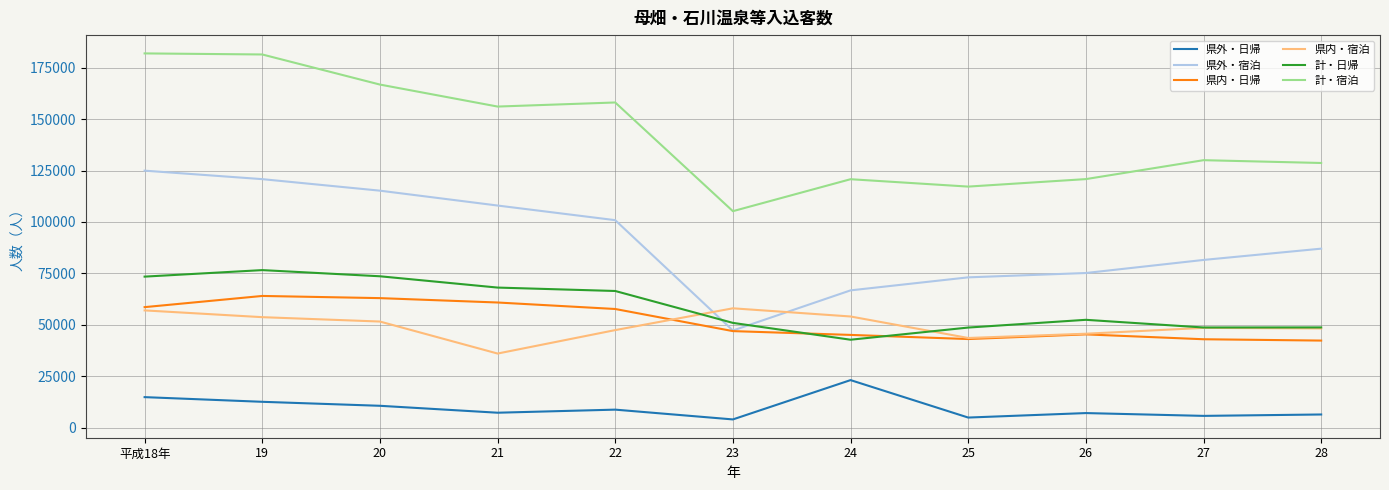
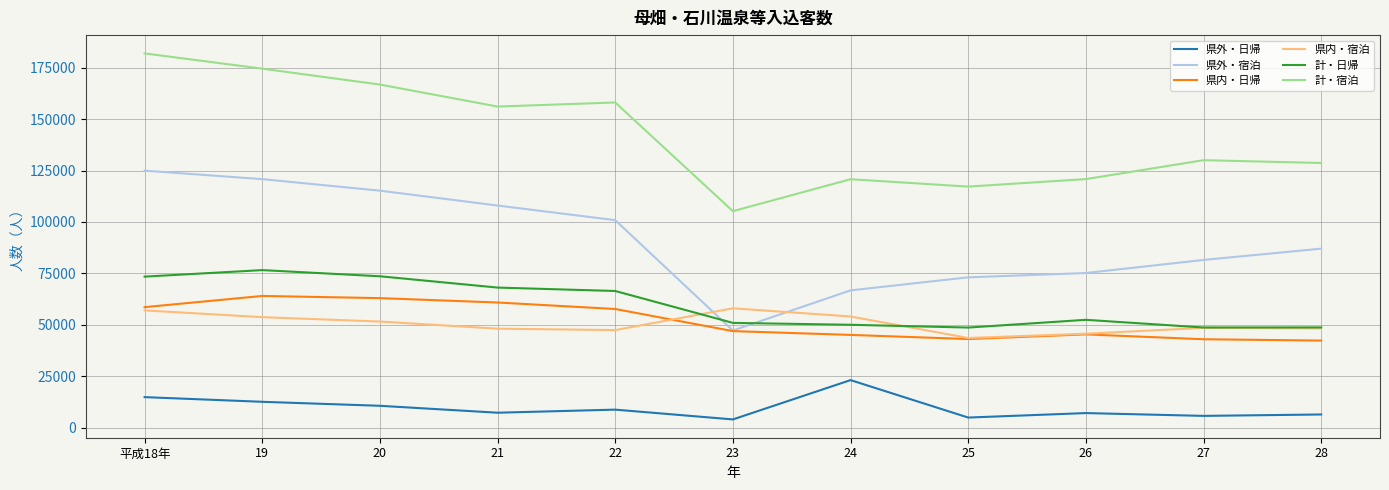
計・宿泊, 19: 181000 -> 175000
県内・宿泊, 21: 36000 -> 48000
計・日帰, 24: 43000 -> 50000
